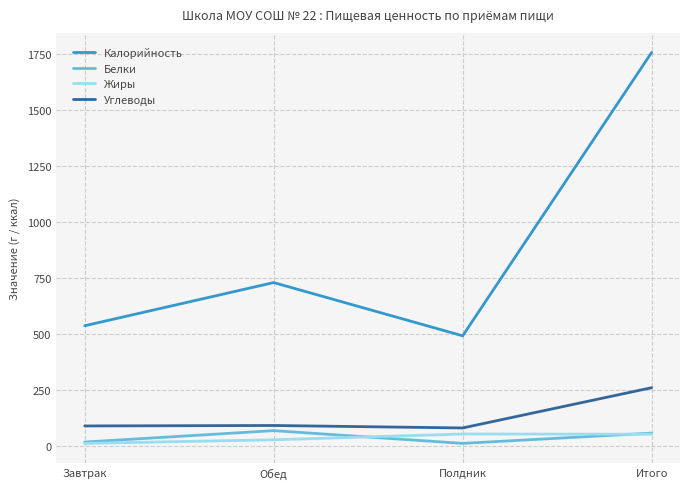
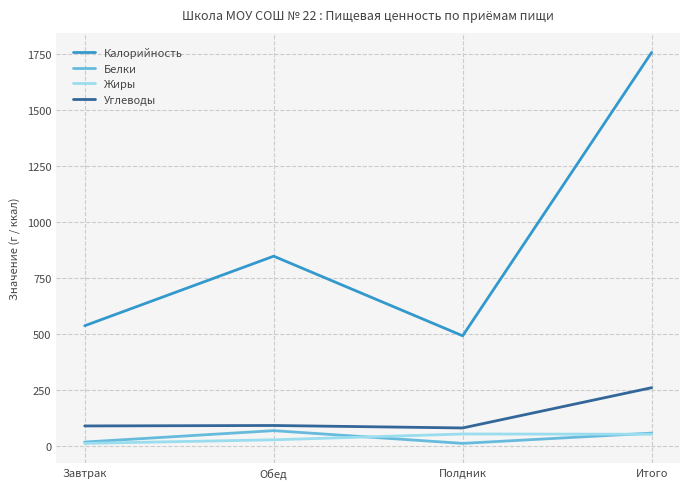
Калорийность, Обед: 730 -> 850
